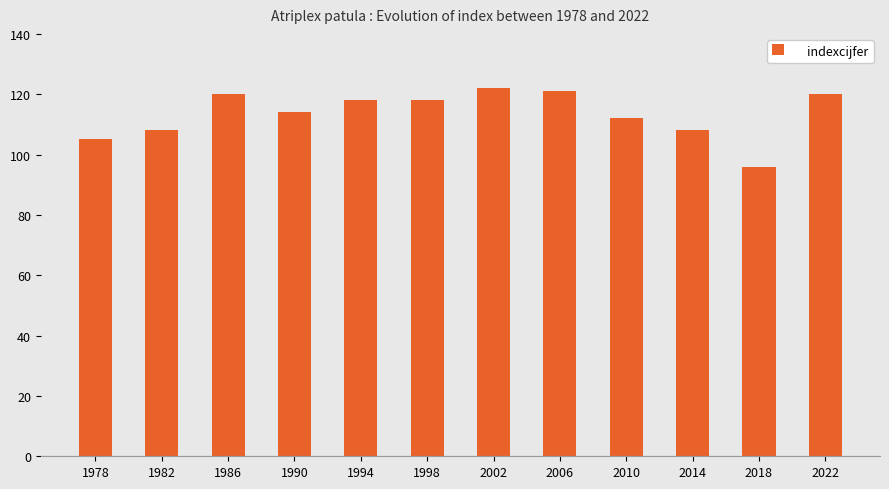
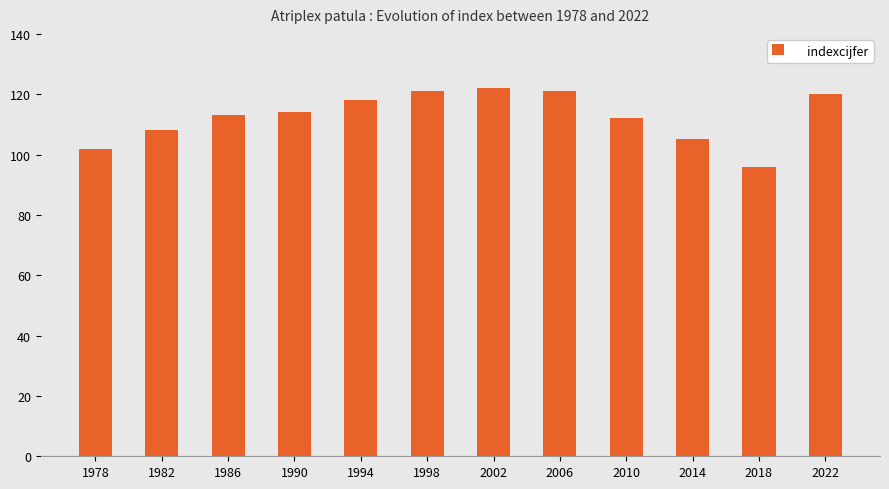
1978: 105 -> 102
1986: 120 -> 113
1998: 118 -> 121
2014: 108 -> 105
